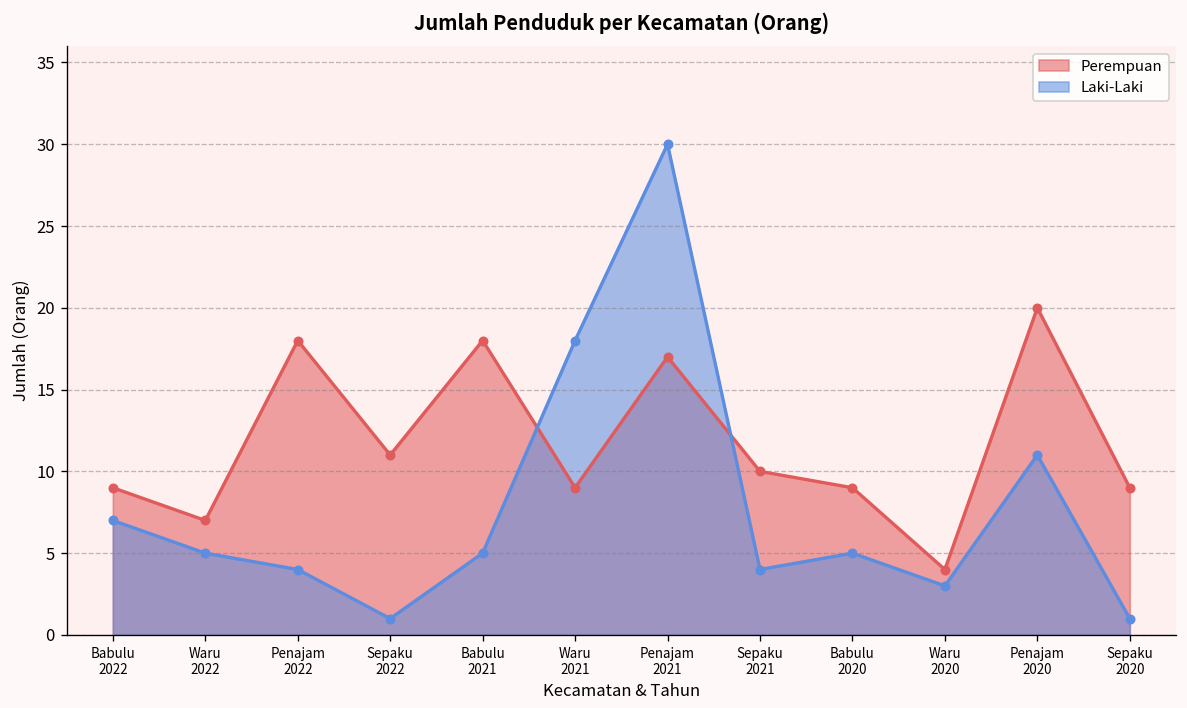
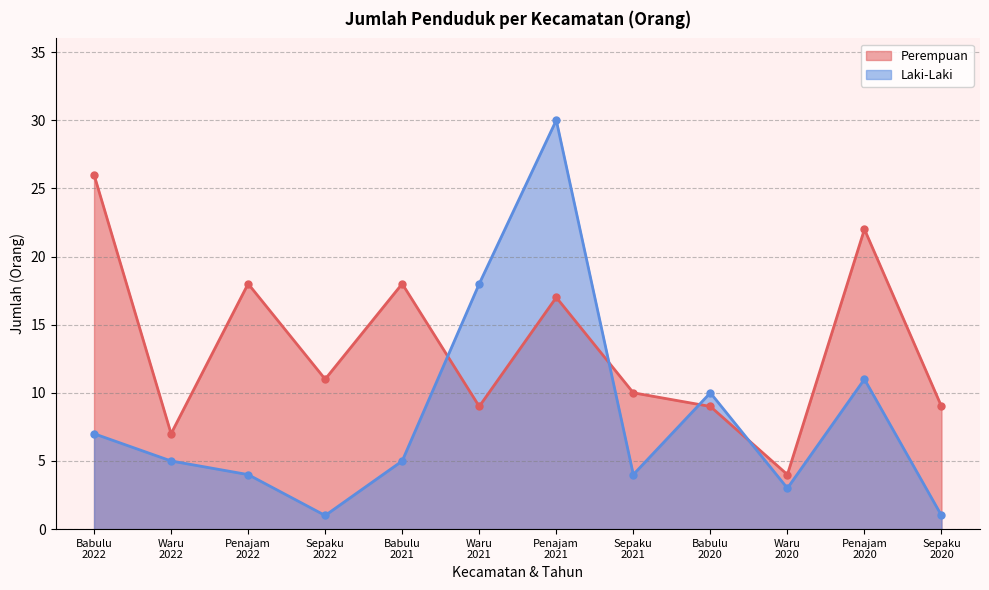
Perempuan, Babulu 2022: 9 -> 26
Laki-Laki, Babulu 2020: 5 -> 10
Perempuan, Penajam 2020: 20 -> 22
